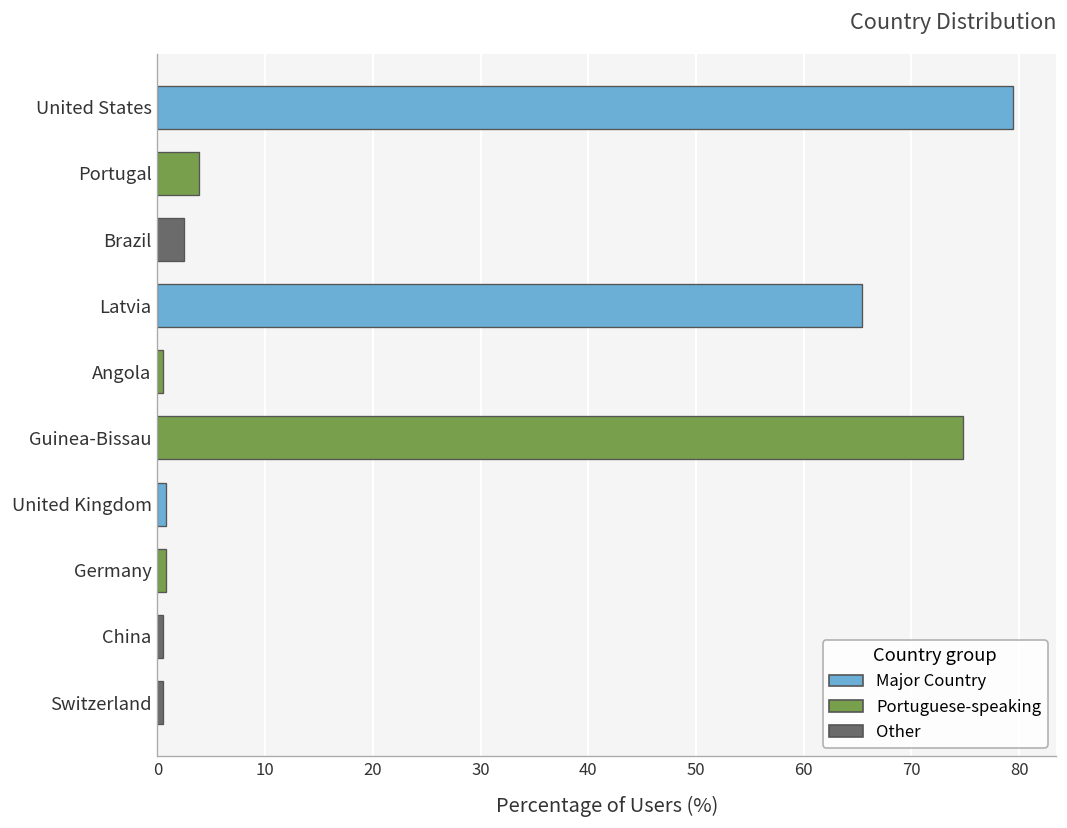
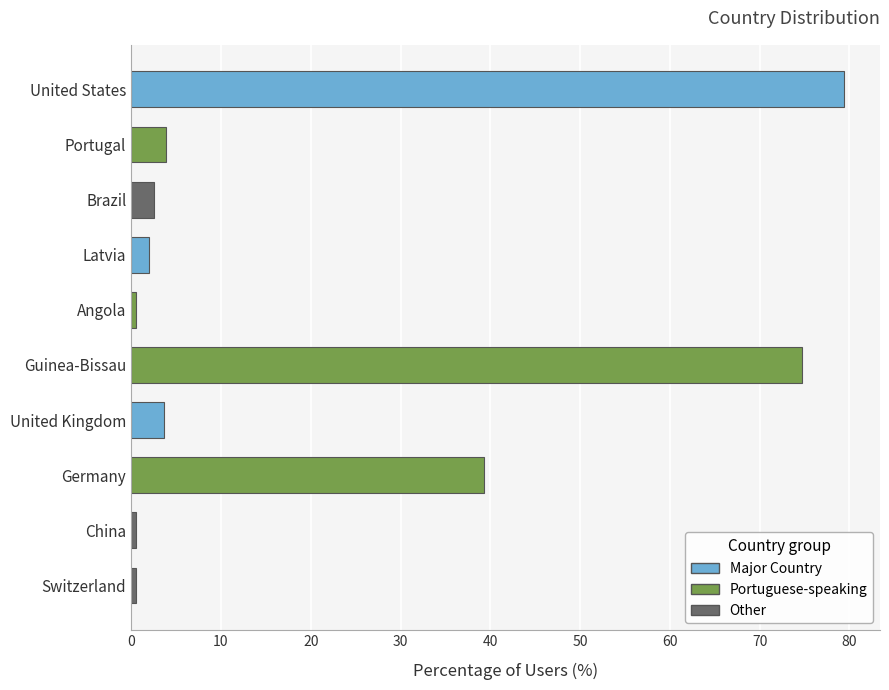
Latvia: 65 -> 2
United Kingdom: 1 -> 4
Germany: 1 -> 39
